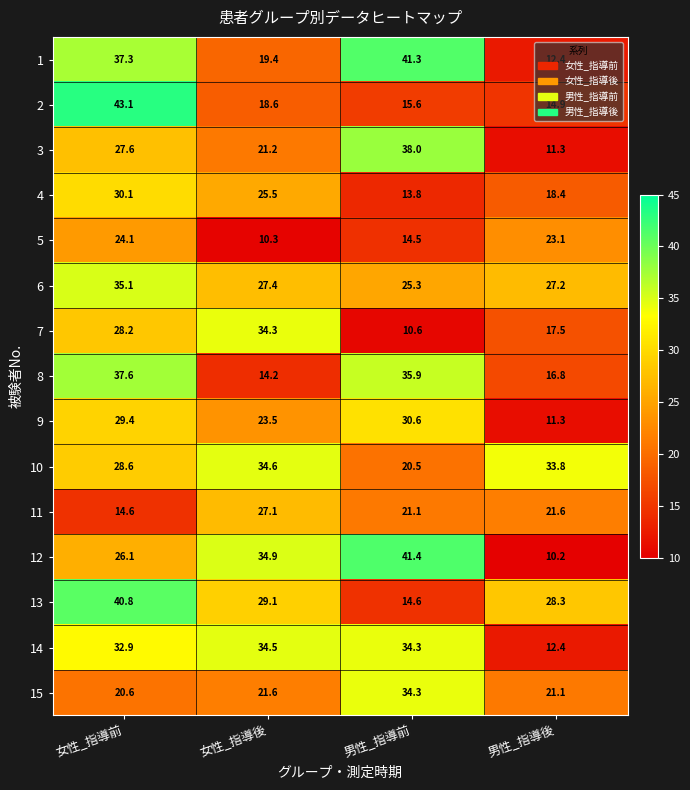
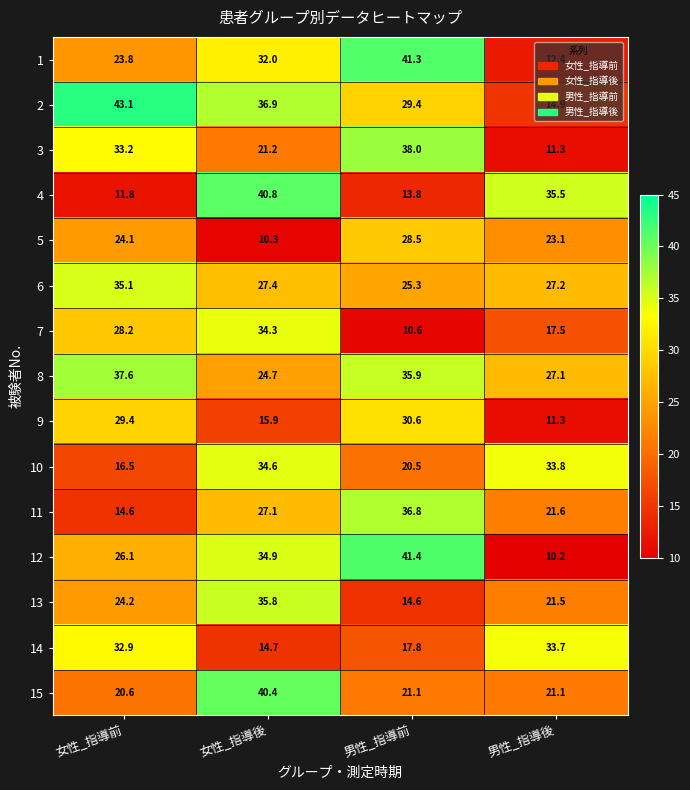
1, 女性_指導前: 37.3 -> 23.8
1, 女性_指導後: 19.4 -> 32.0
2, 女性_指導後: 18.6 -> 36.9
2, 男性_指導前: 15.6 -> 29.4
3, 女性_指導前: 27.6 -> 33.2
4, 女性_指導前: 30.1 -> 11.8
4, 女性_指導後: 25.5 -> 40.8
4, 男性_指導後: 18.4 -> 35.5
5, 男性_指導前: 14.5 -> 28.5
8, 女性_指導後: 14.2 -> 24.7
8, 男性_指導後: 16.8 -> 27.1
9, 女性_指導後: 23.5 -> 15.9
10, 女性_指導前: 28.6 -> 16.5
11, 男性_指導前: 21.1 -> 36.8
13, 女性_指導前: 40.8 -> 24.2
13, 女性_指導後: 29.1 -> 35.8
13, 男性_指導後: 28.3 -> 21.5
14, 女性_指導後: 34.5 -> 14.7
14, 男性_指導前: 34.3 -> 17.8
14, 男性_指導後: 12.4 -> 33.7
15, 女性_指導後: 21.6 -> 40.4
15, 男性_指導前: 34.3 -> 21.1
